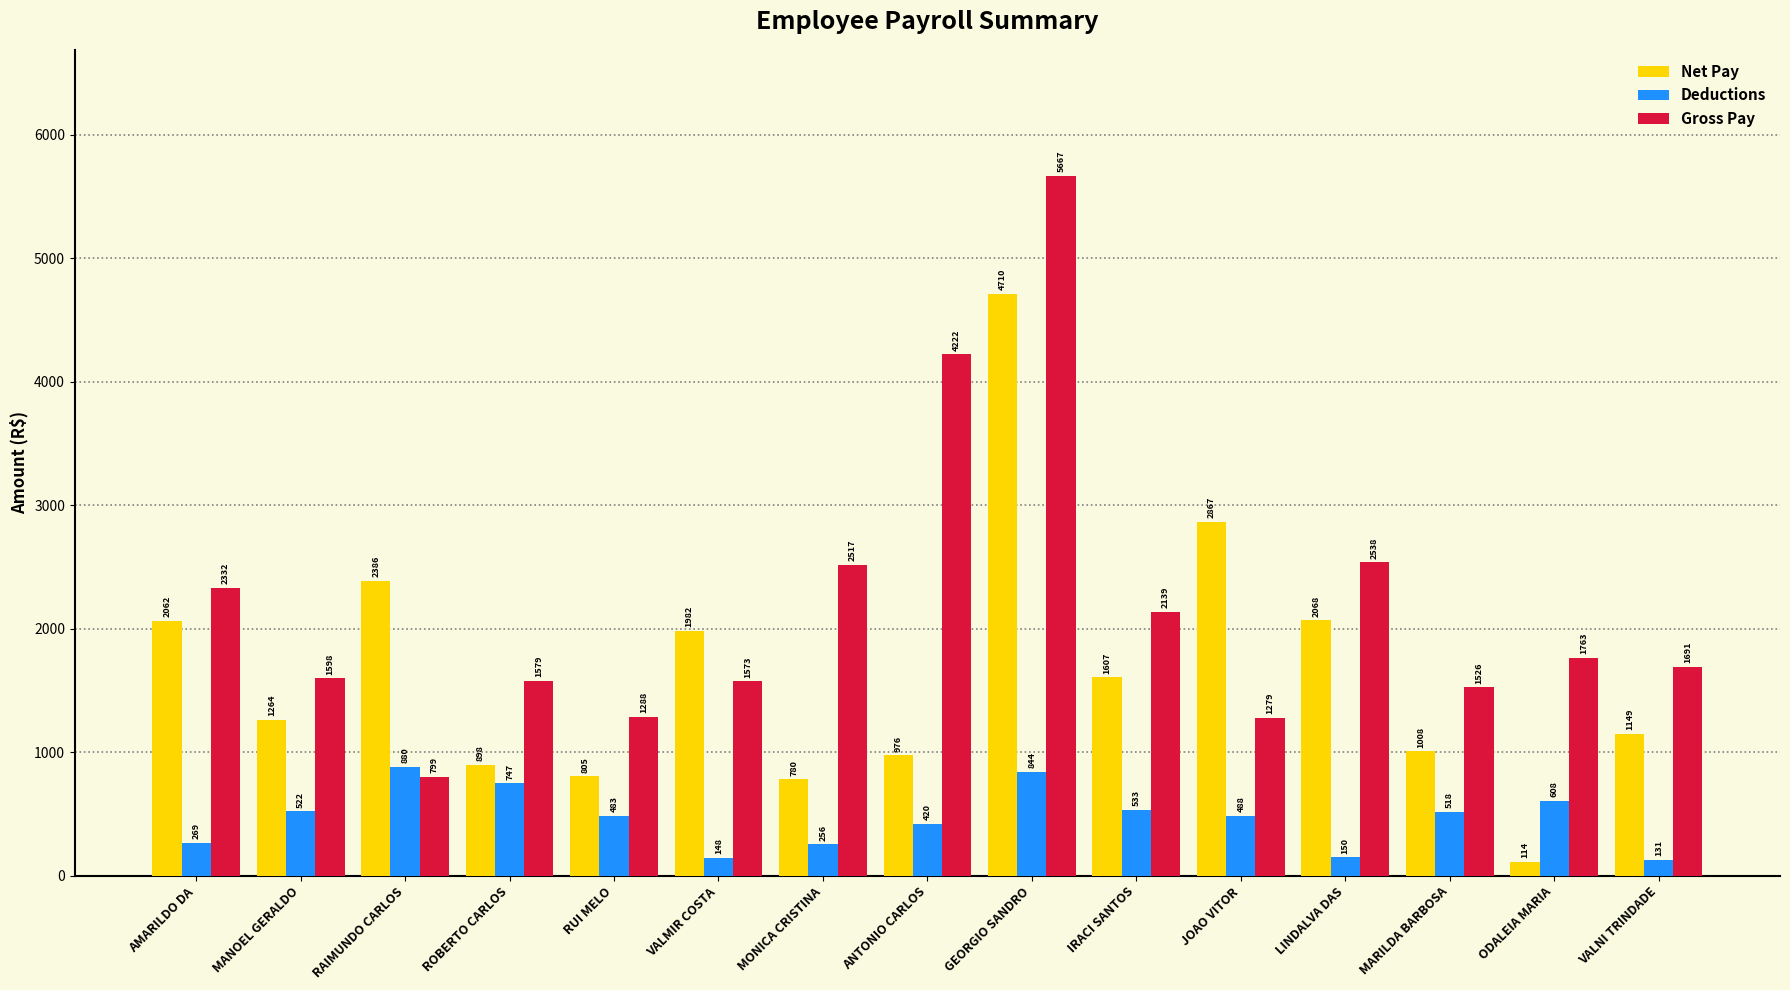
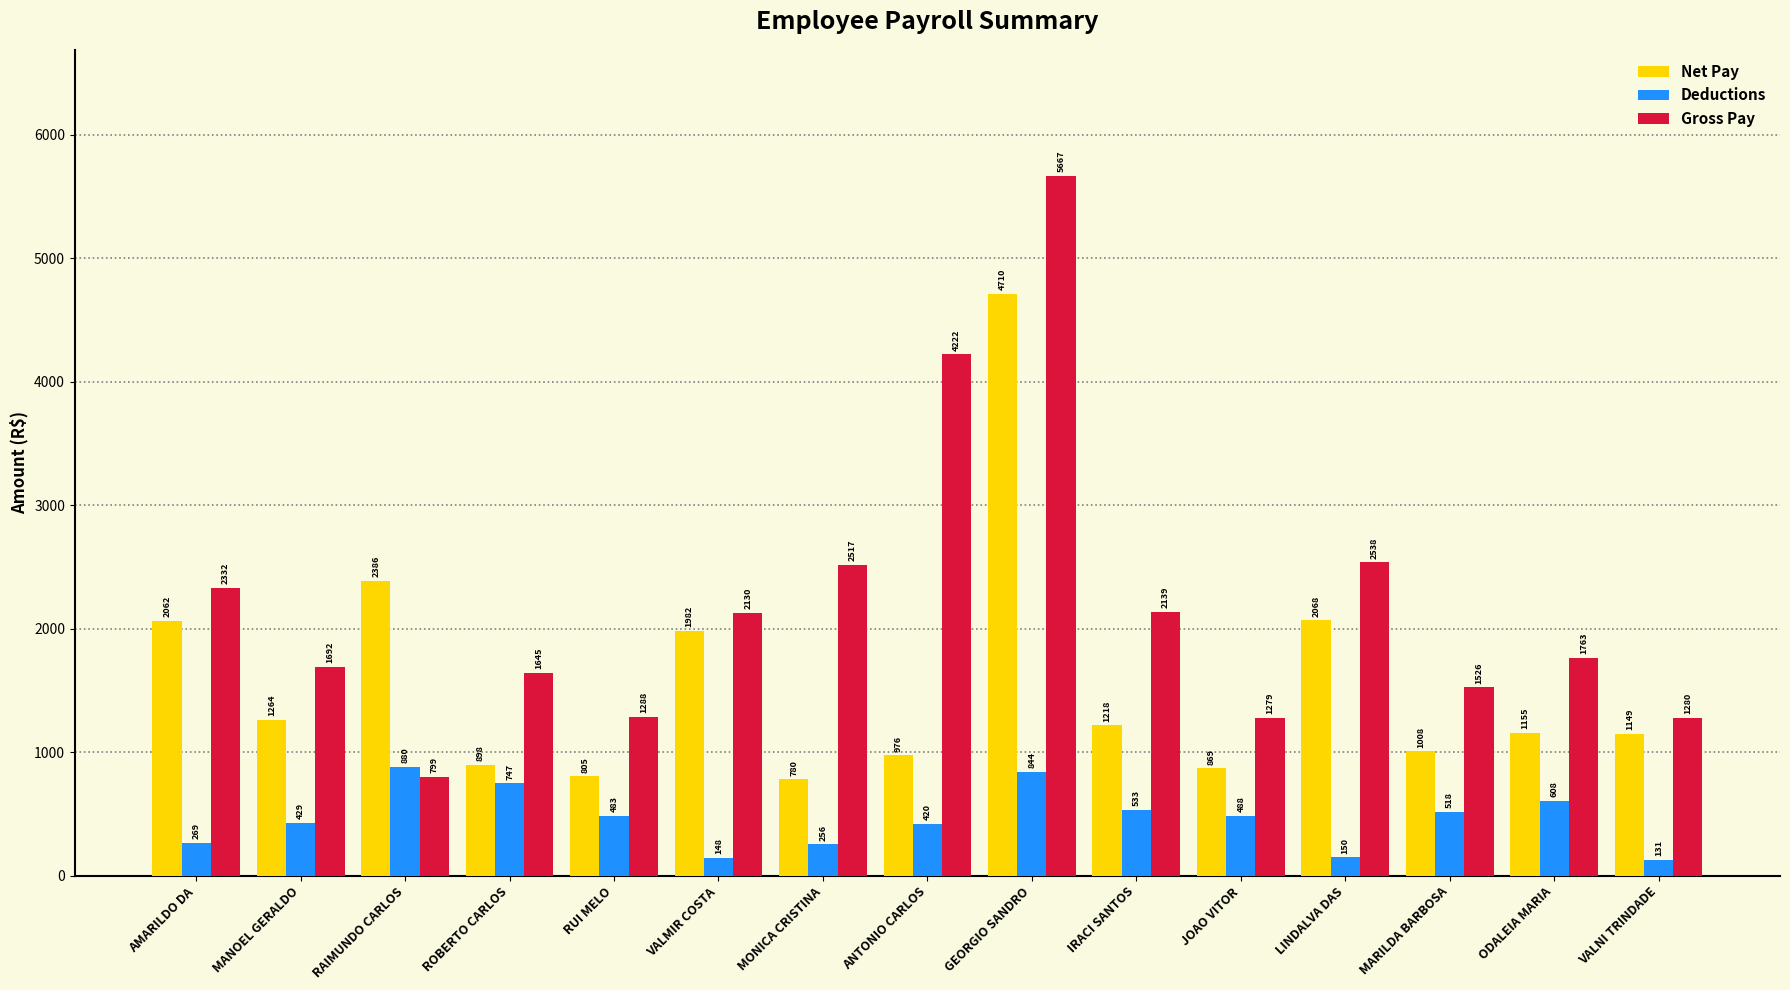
Deductions, MANOEL GERALDO: 522 -> 429
Gross Pay, MANOEL GERALDO: 1598 -> 1692
Gross Pay, ROBERTO CARLOS: 1579 -> 1645
Gross Pay, VALMIR COSTA: 1573 -> 2130
Net Pay, IRACI SANTOS: 1607 -> 1218
Net Pay, JOAO VITOR: 2867 -> 869
Net Pay, ODALEIA MARIA: 114 -> 1155
Gross Pay, VALNI TRINDADE: 1691 -> 1280
